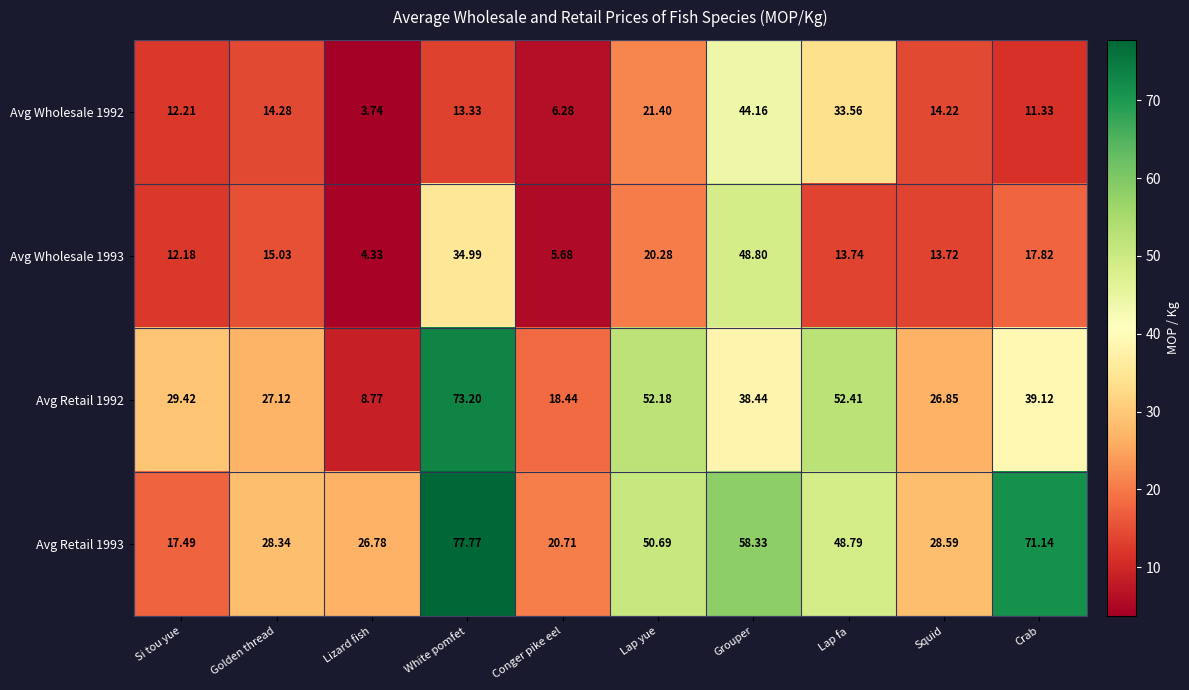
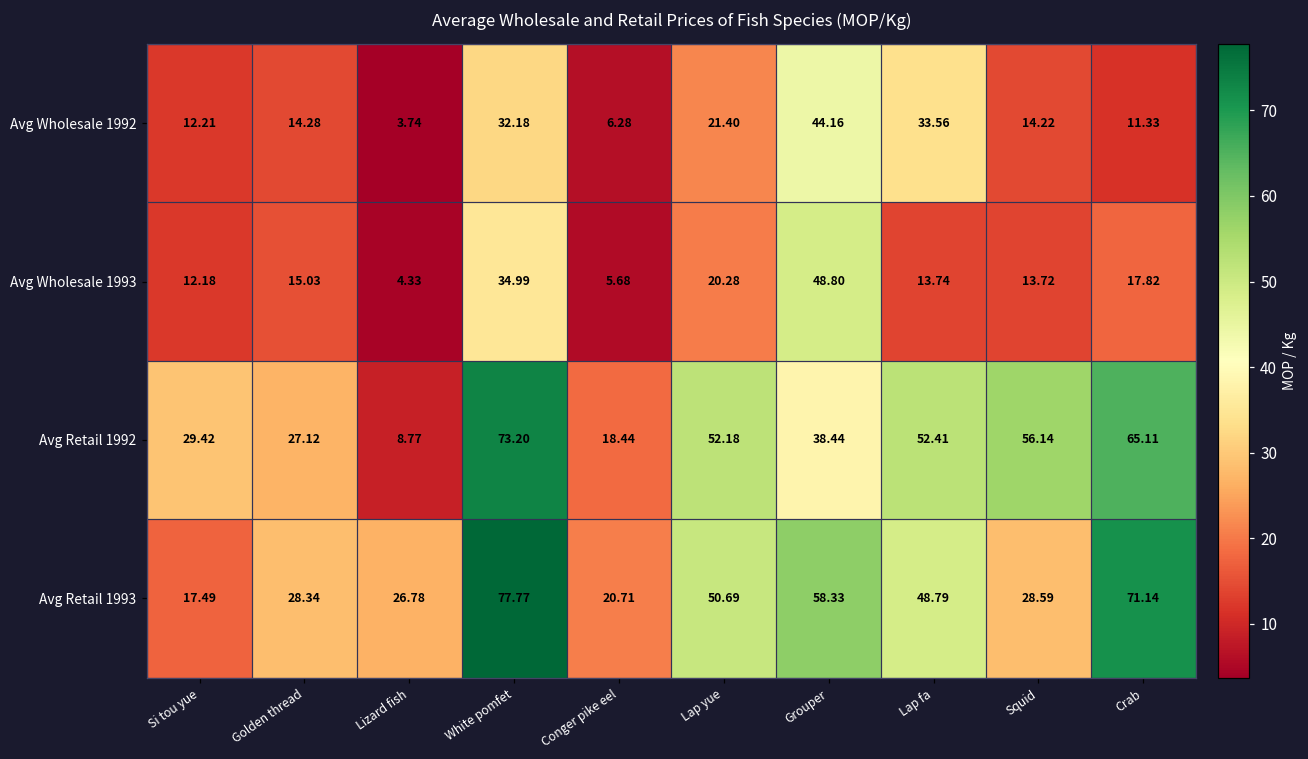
Avg Wholesale 1992, White pomfet: 13.33 -> 32.18
Avg Retail 1992, Squid: 26.85 -> 56.14
Avg Retail 1992, Crab: 39.12 -> 65.11
